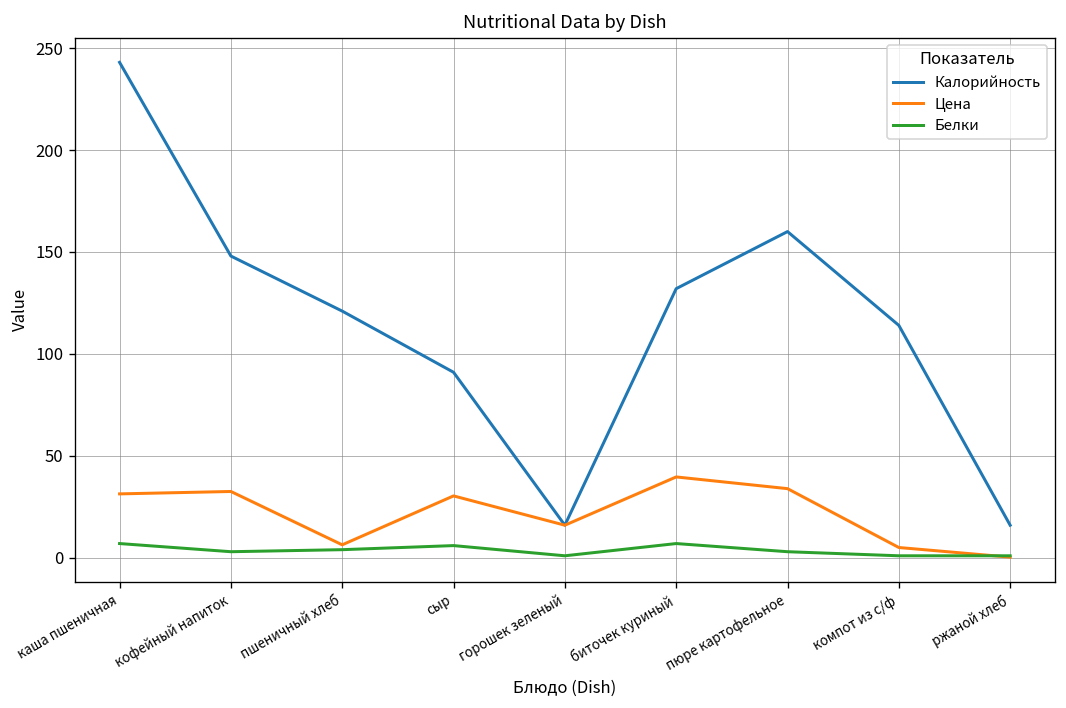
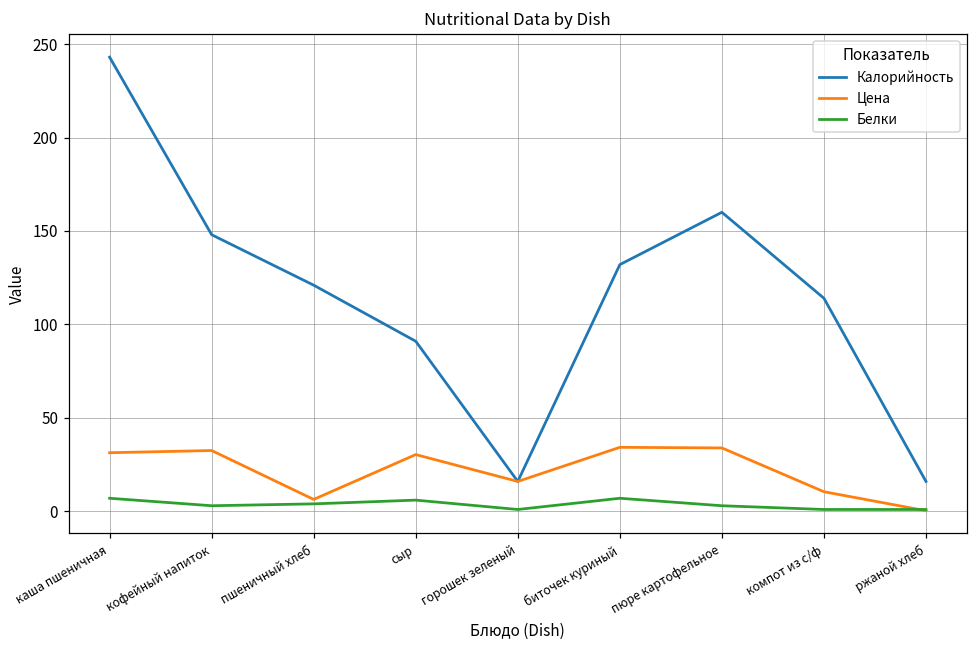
Цена, биточек куриный: 40 -> 34
Цена, компот из с/ф: 5 -> 10
